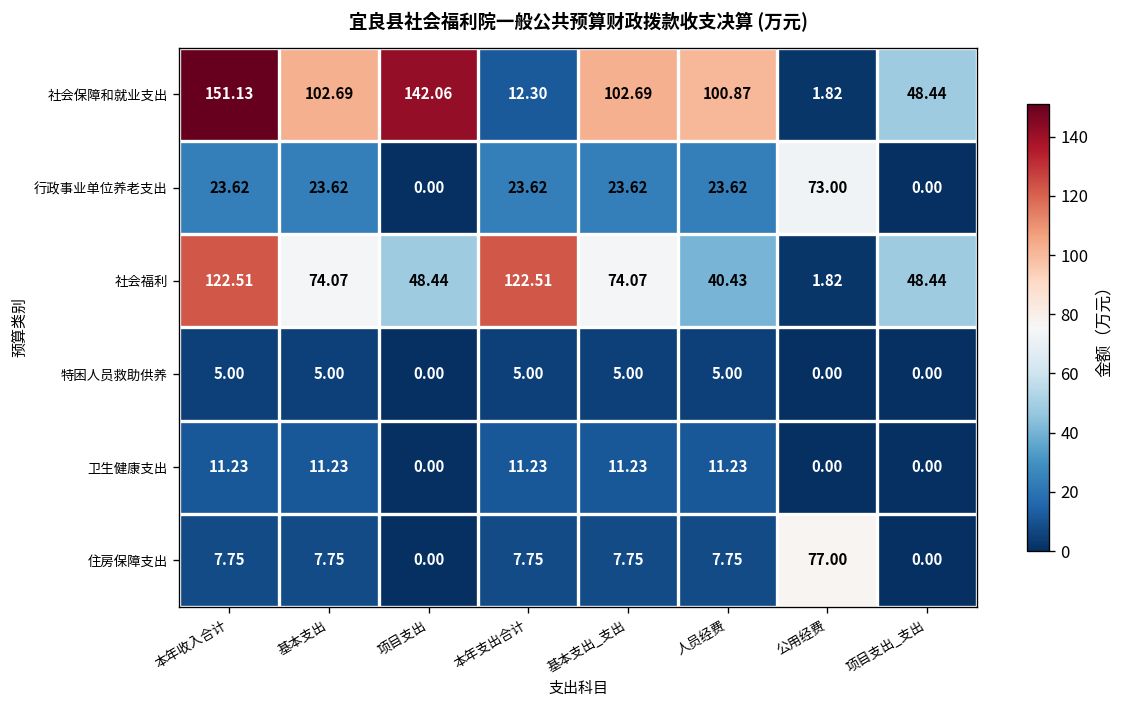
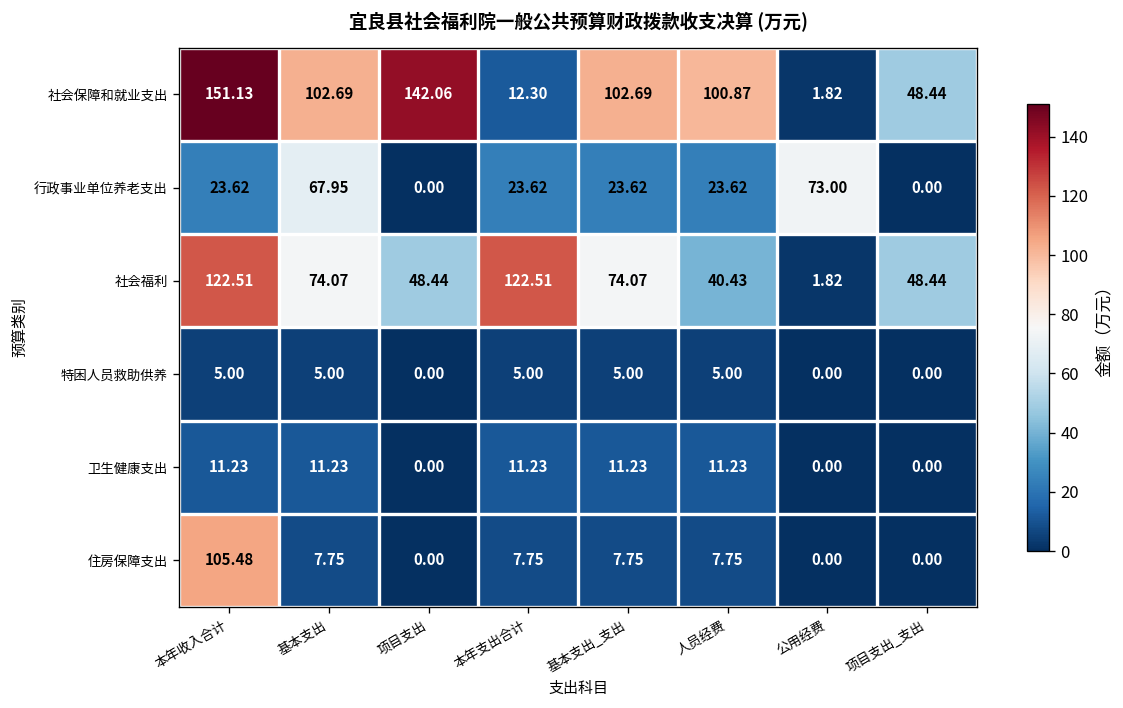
行政事业单位养老支出, 基本支出: 23.62 -> 67.95
住房保障支出, 本年收入合计: 7.75 -> 105.48
住房保障支出, 公用经费: 77.00 -> 0.00
